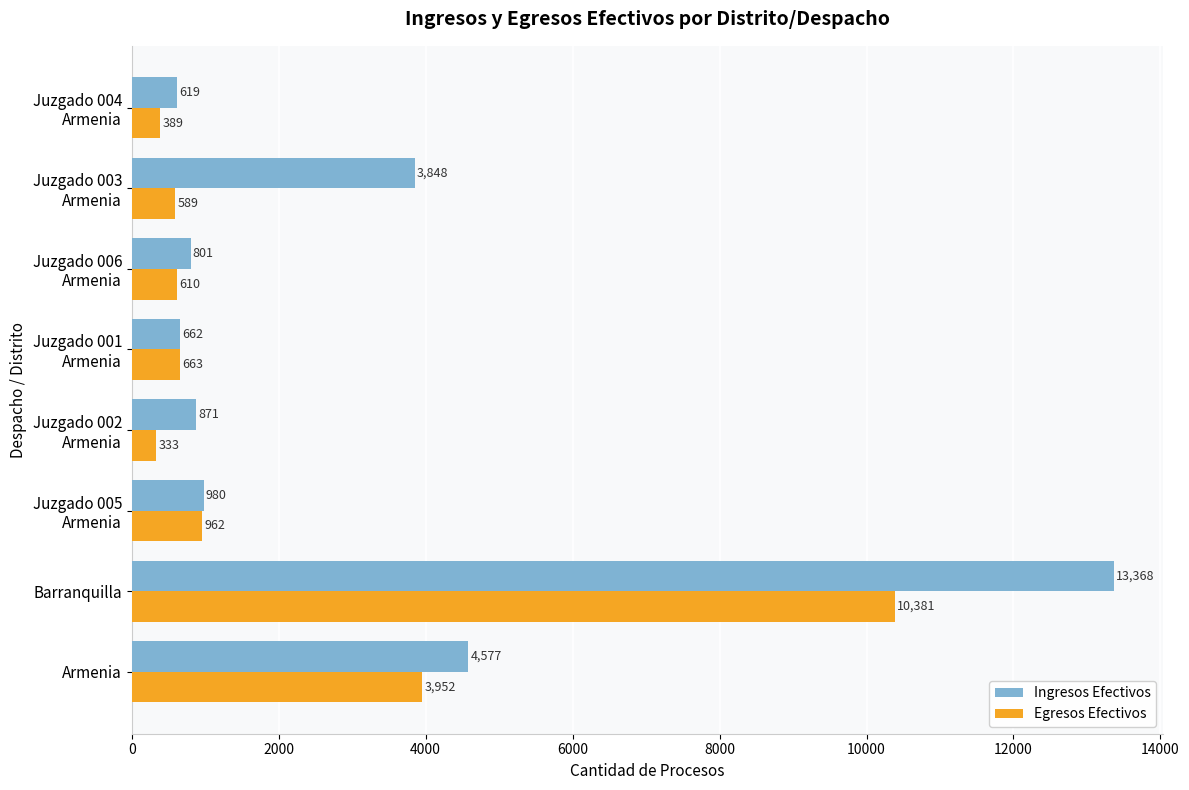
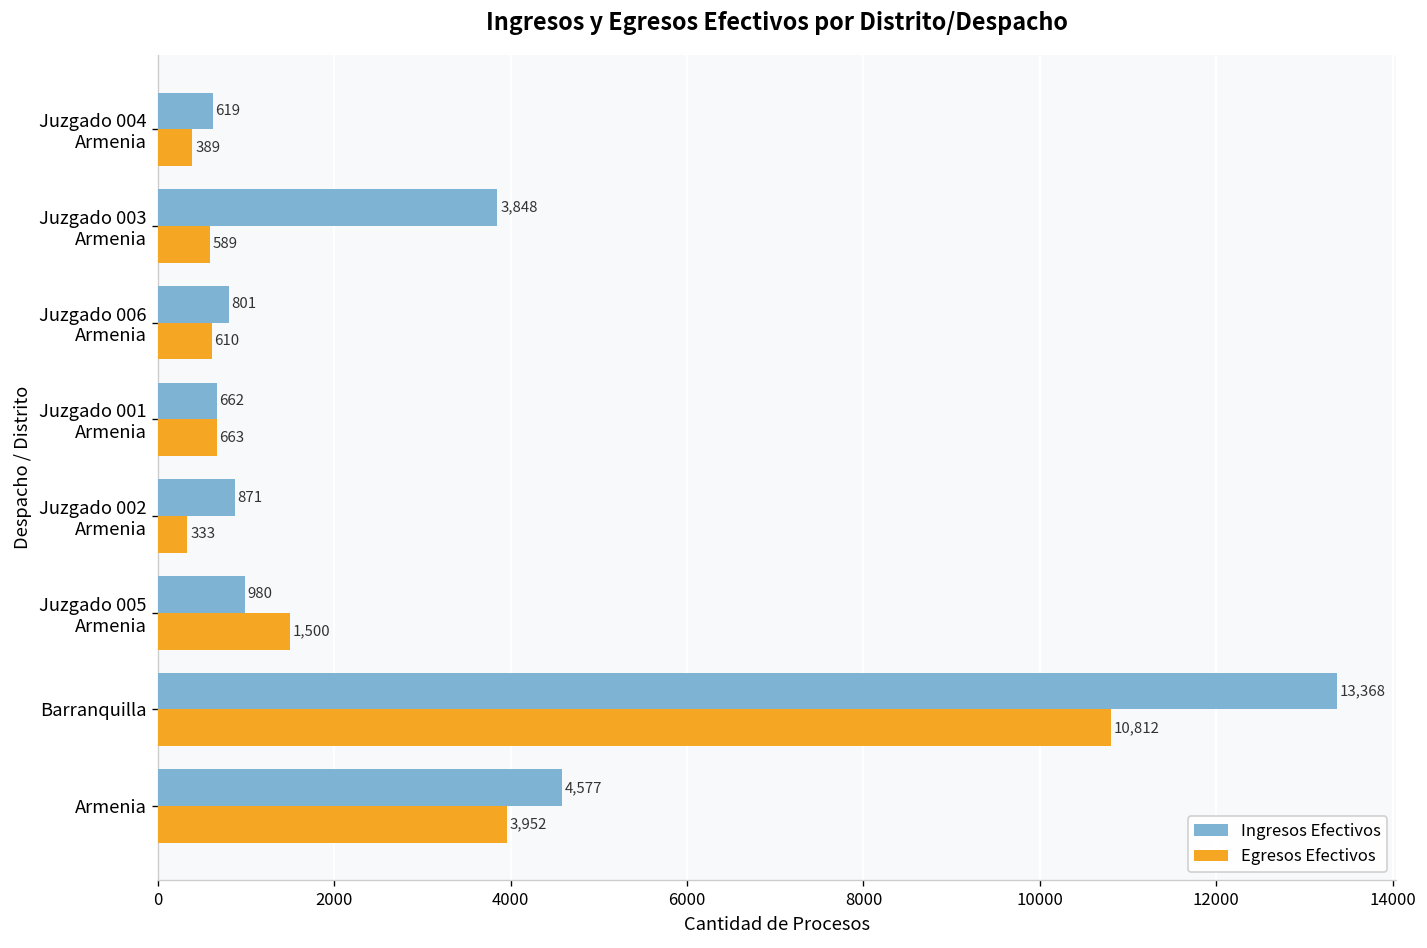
Egresos Efectivos, Juzgado 005 Armenia: 962 -> 1,500
Egresos Efectivos, Barranquilla: 10,381 -> 10,812
